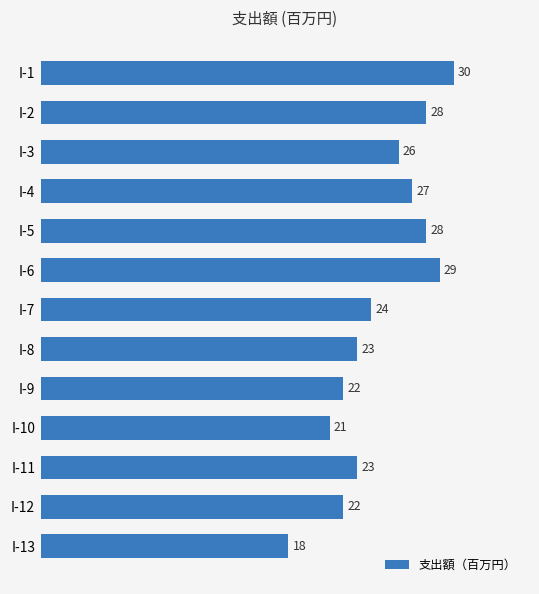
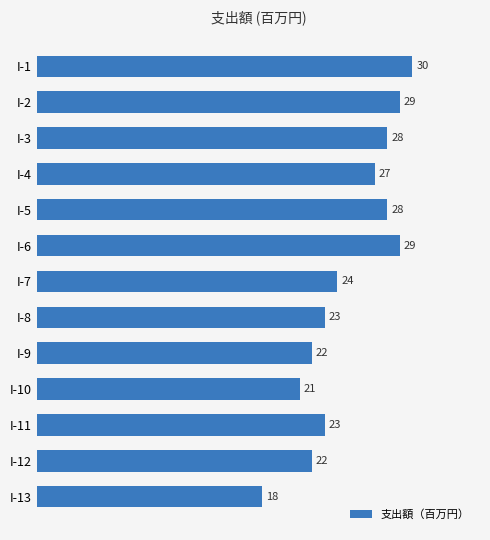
I-2: 28 -> 29
I-3: 26 -> 28
